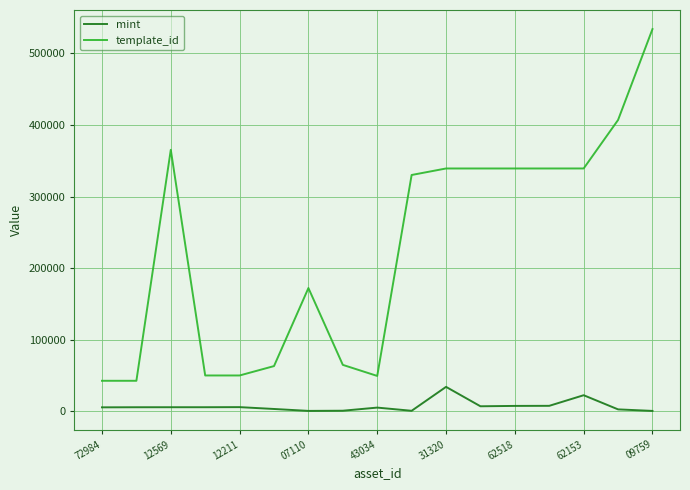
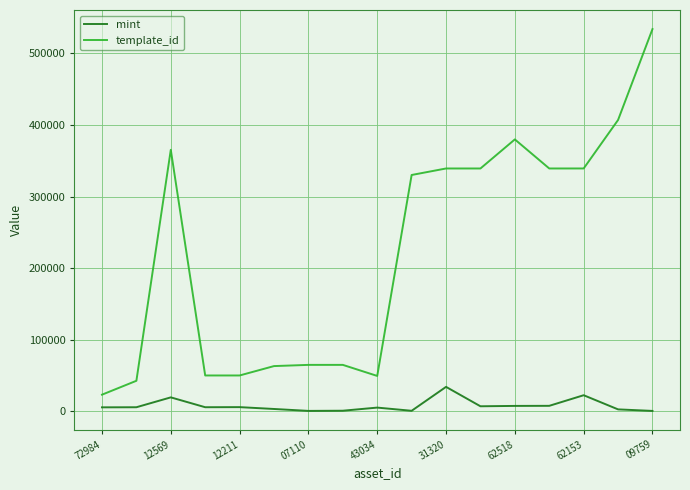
template_id, 72984: 40000 -> 20000
mint, 12569: 10000 -> 20000
template_id, 07110: 170000 -> 60000
template_id, 62518: 340000 -> 380000
